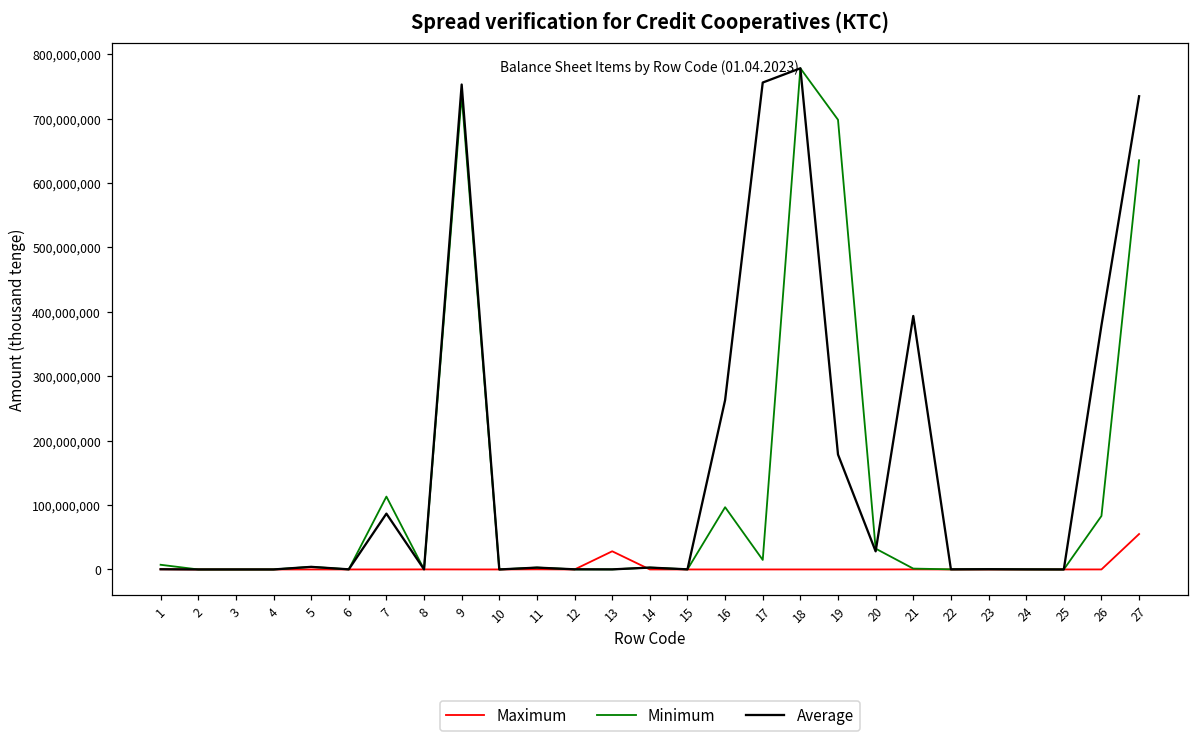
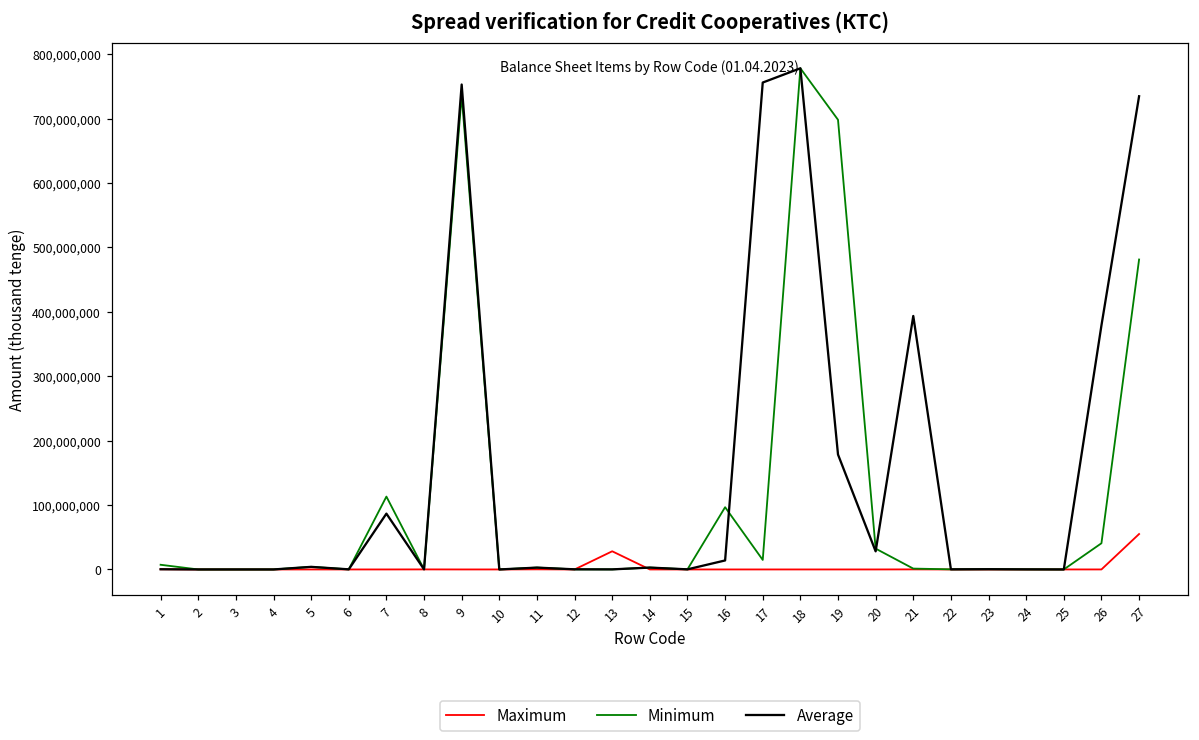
Average, 16: 260,000,000 -> 10,000,000
Minimum, 26: 80,000,000 -> 40,000,000
Minimum, 27: 640,000,000 -> 480,000,000
